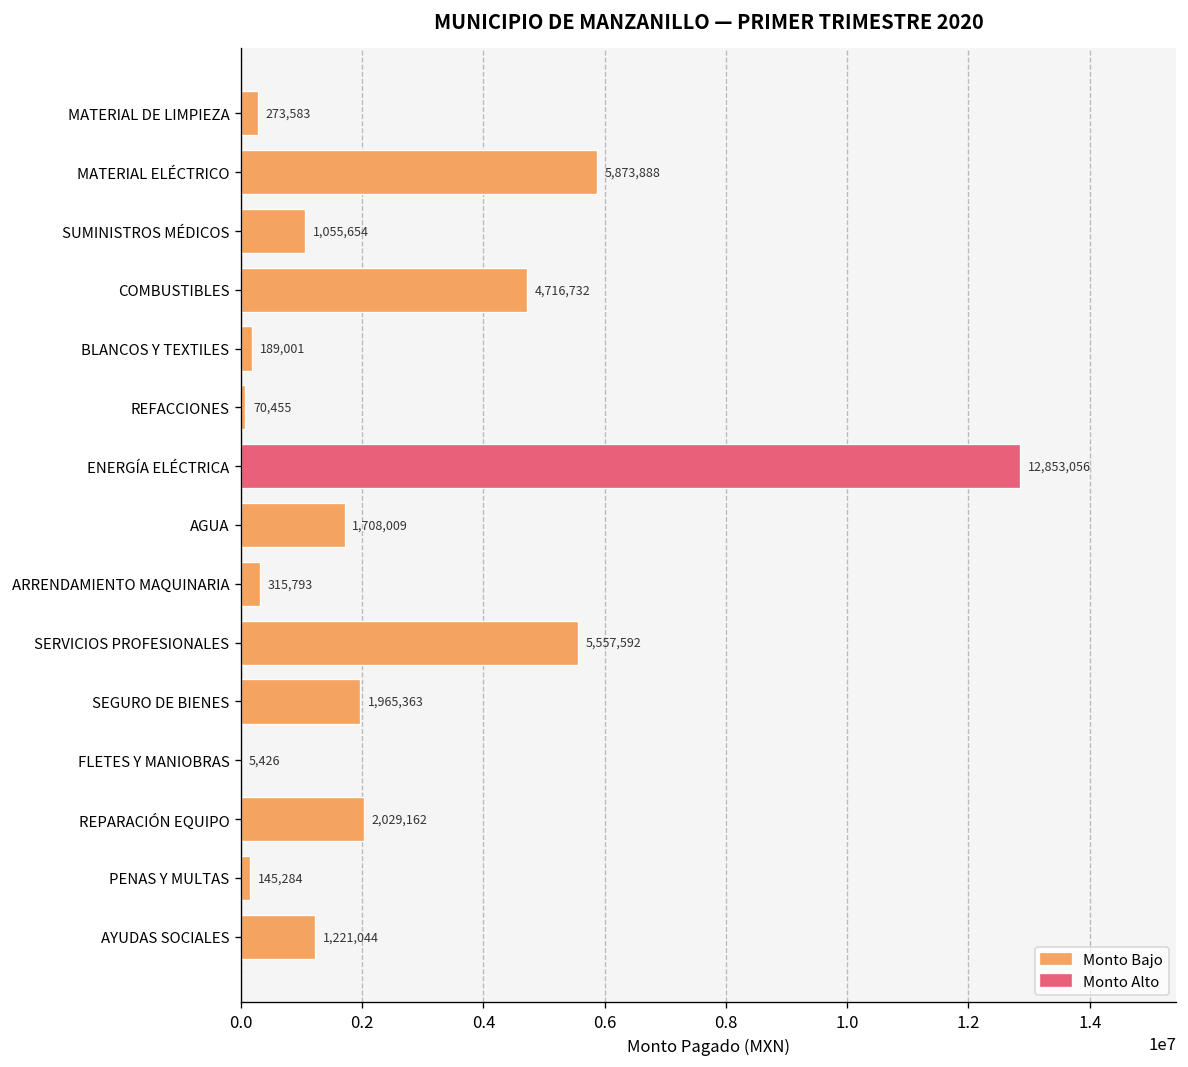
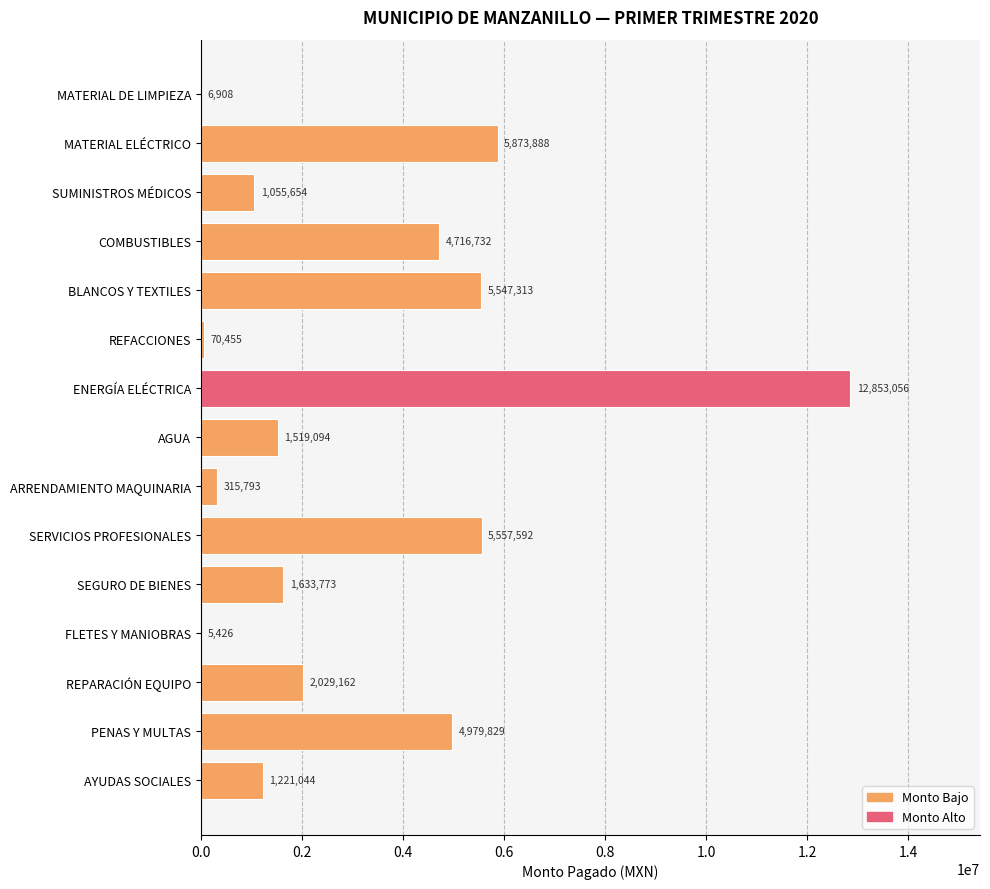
MATERIAL DE LIMPIEZA: 273,583 -> 6,908
BLANCOS Y TEXTILES: 189,001 -> 5,547,313
AGUA: 1,708,009 -> 1,519,094
SEGURO DE BIENES: 1,965,363 -> 1,633,773
PENAS Y MULTAS: 145,284 -> 4,979,829
